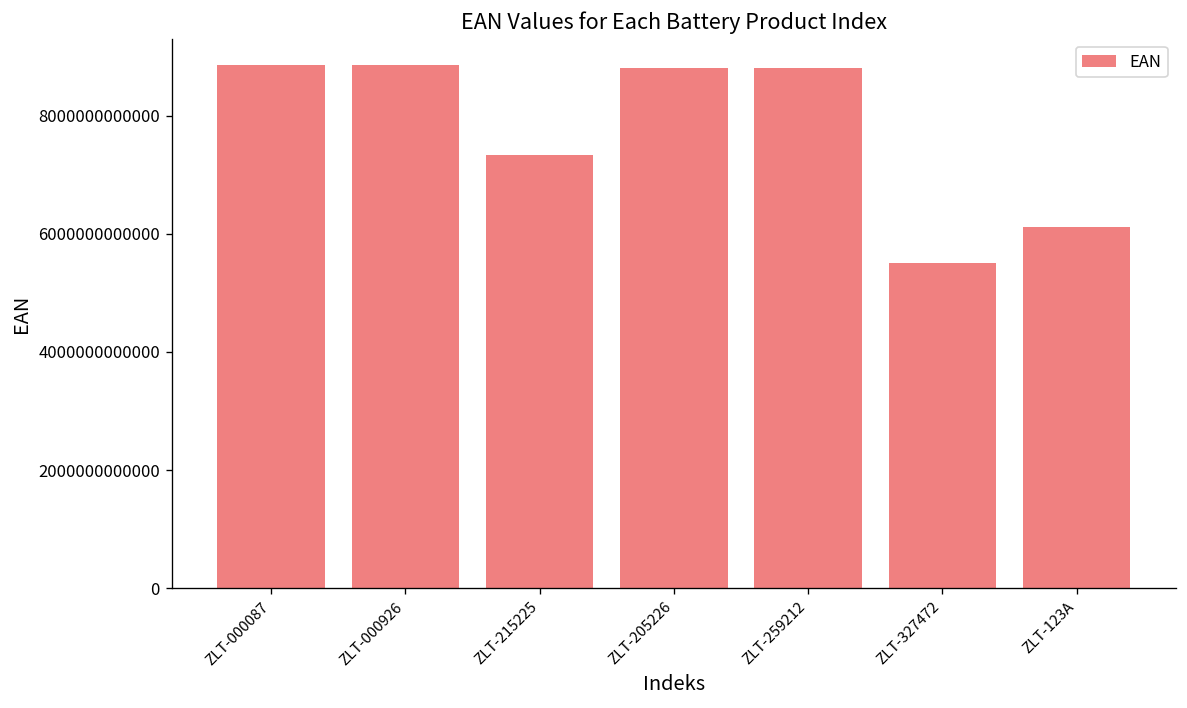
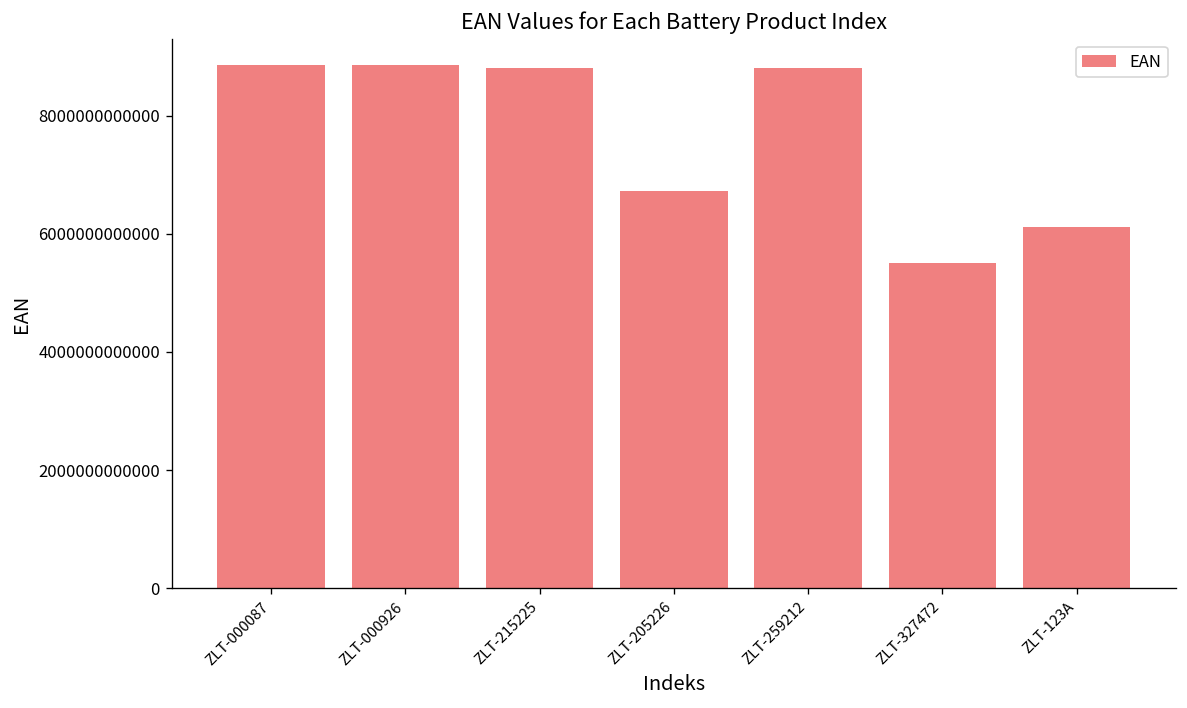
ZLT-215225: 7300000000000 -> 8800000000000
ZLT-205226: 8800000000000 -> 6700000000000
